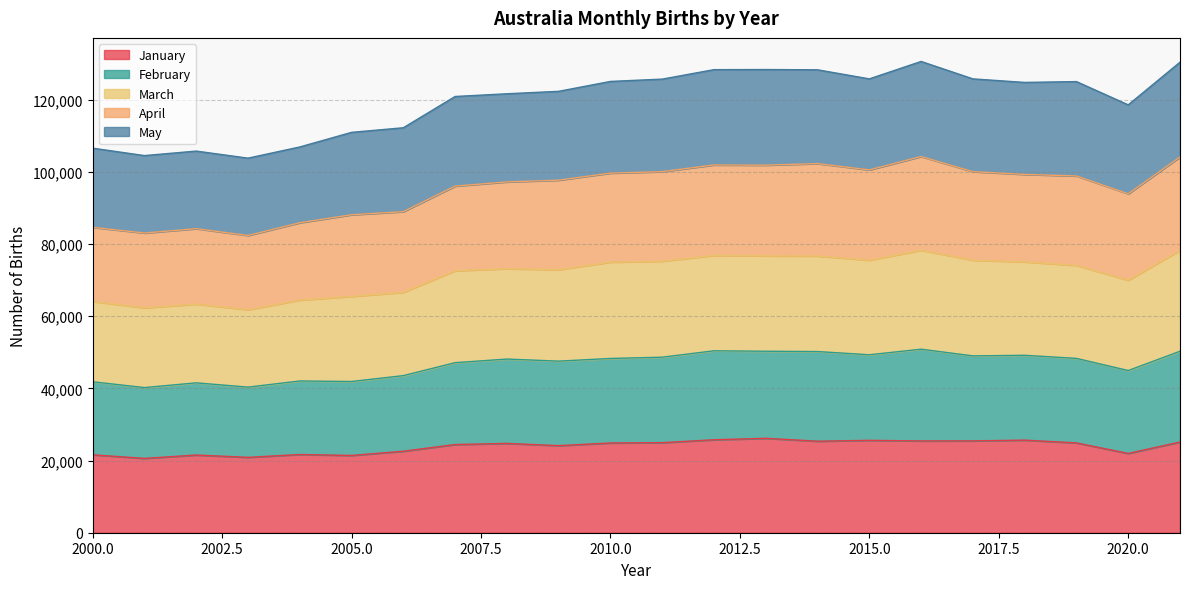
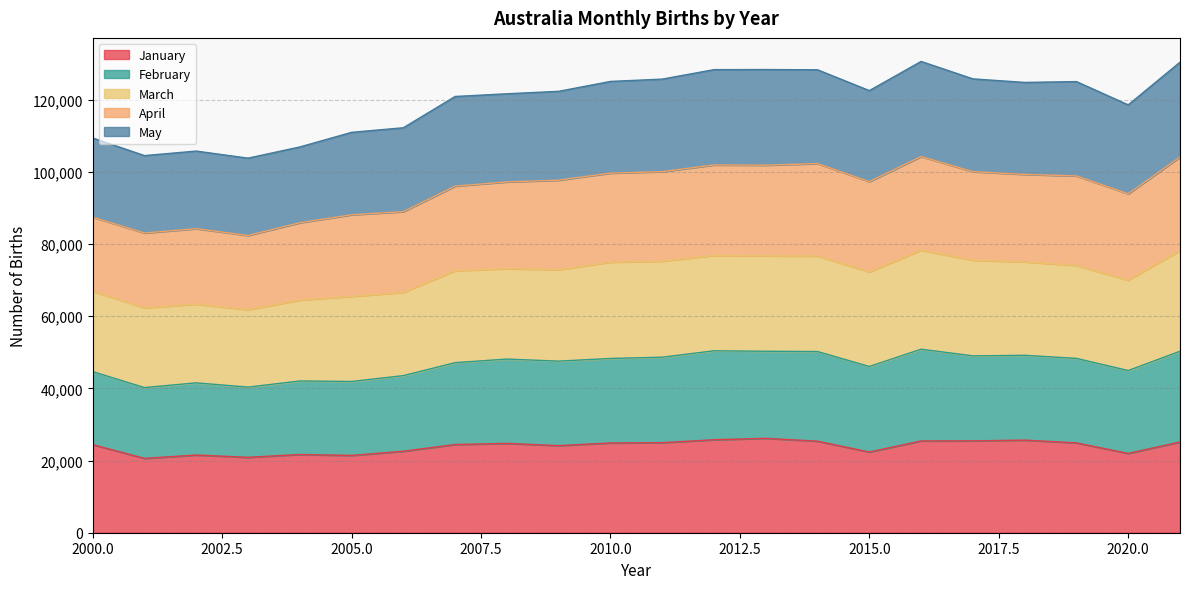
January, 2000.0: 22,000 -> 24,000
January, 2015.0: 26,000 -> 22,000
